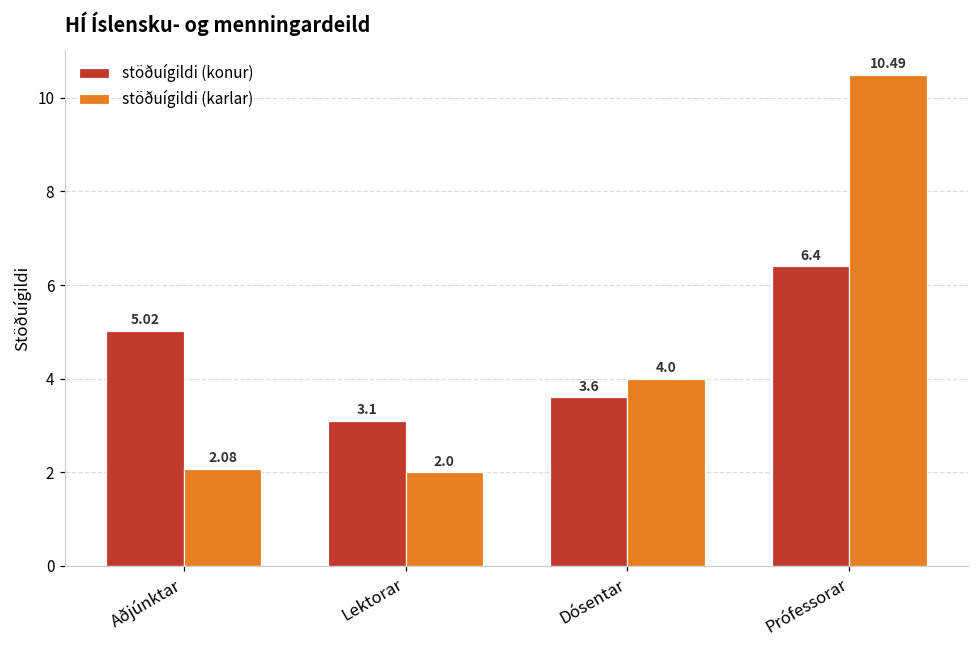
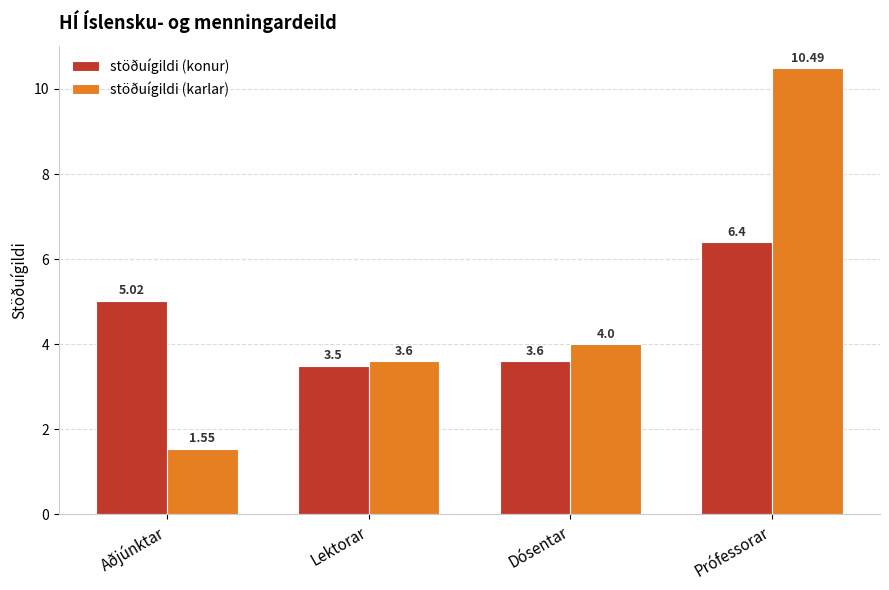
stöðuígildi (karlar), Aðjúnktar: 2.08 -> 1.55
stöðuígildi (konur), Lektorar: 3.1 -> 3.5
stöðuígildi (karlar), Lektorar: 2.0 -> 3.6
